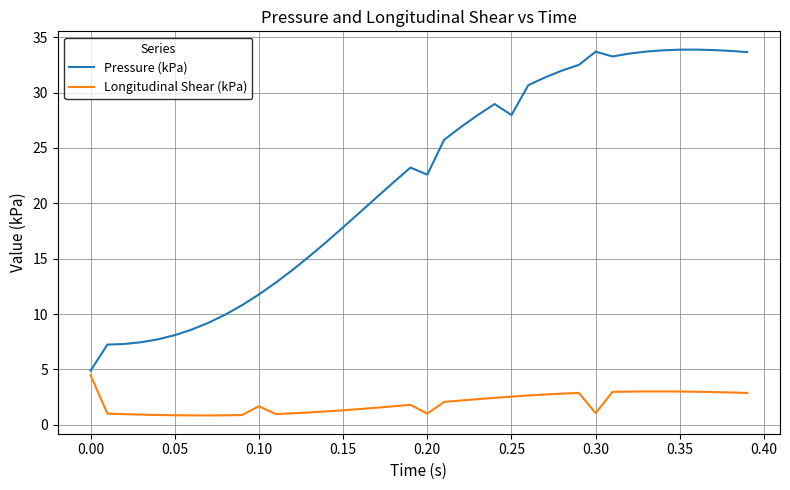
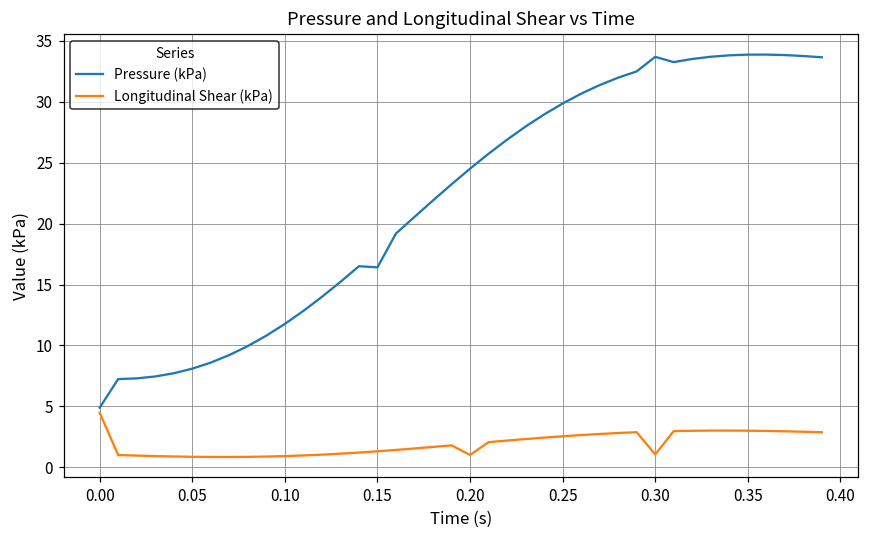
Longitudinal Shear (kPa), 0.10: 1.7 -> 0.9
Pressure (kPa), 0.15: 17.8 -> 16.4
Pressure (kPa), 0.20: 22.6 -> 24.5
Pressure (kPa), 0.25: 28.0 -> 29.9
